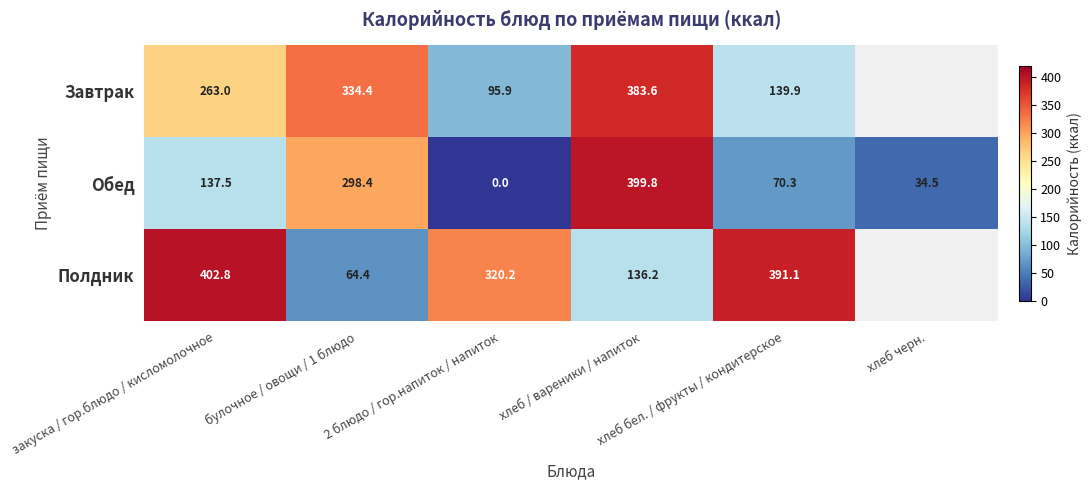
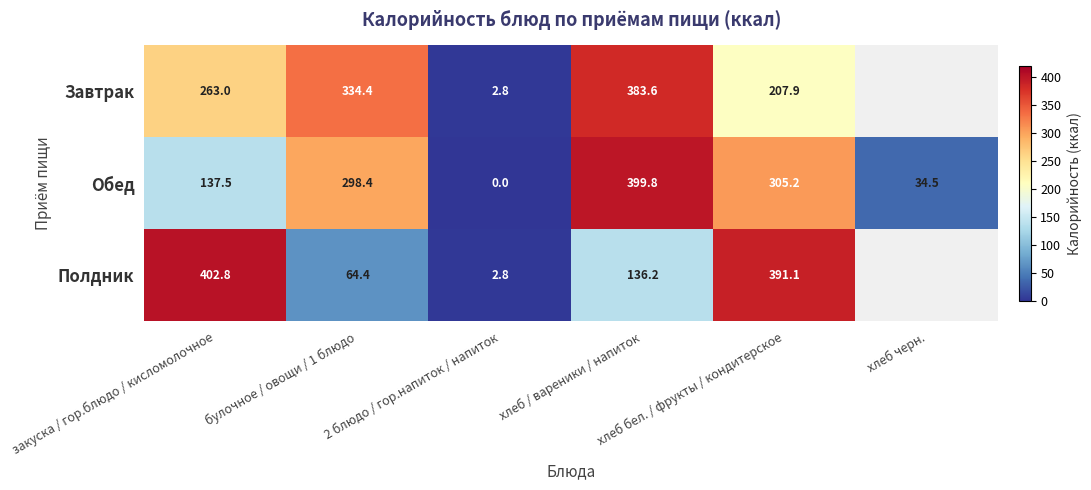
Завтрак, 2 блюдо / гор.напиток / напиток: 95.9 -> 2.8
Завтрак, хлеб бел. / фрукты / кондитерское: 139.9 -> 207.9
Обед, хлеб бел. / фрукты / кондитерское: 70.3 -> 305.2
Полдник, 2 блюдо / гор.напиток / напиток: 320.2 -> 2.8
